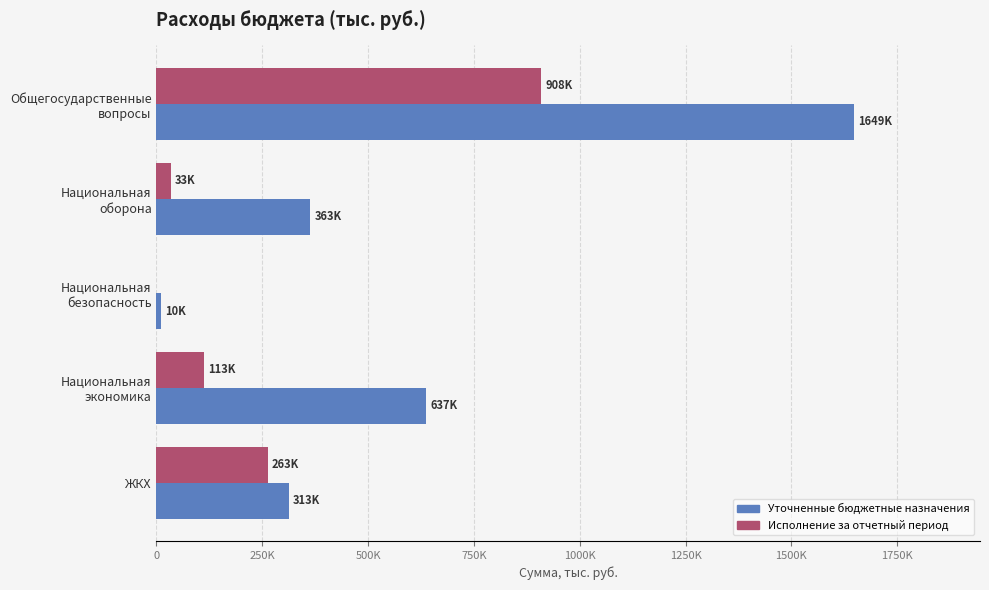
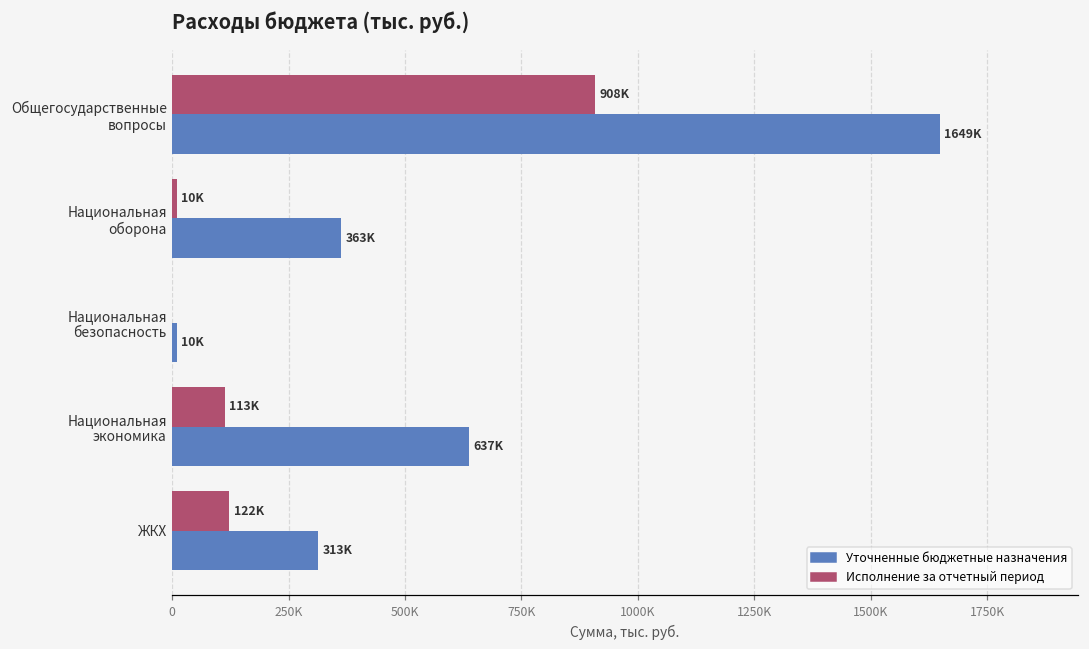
Исполнение за отчетный период, Национальная оборона: 33K -> 10K
Исполнение за отчетный период, ЖКХ: 263K -> 122K
